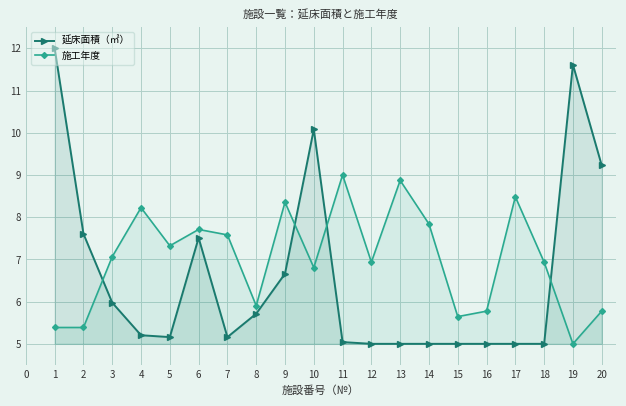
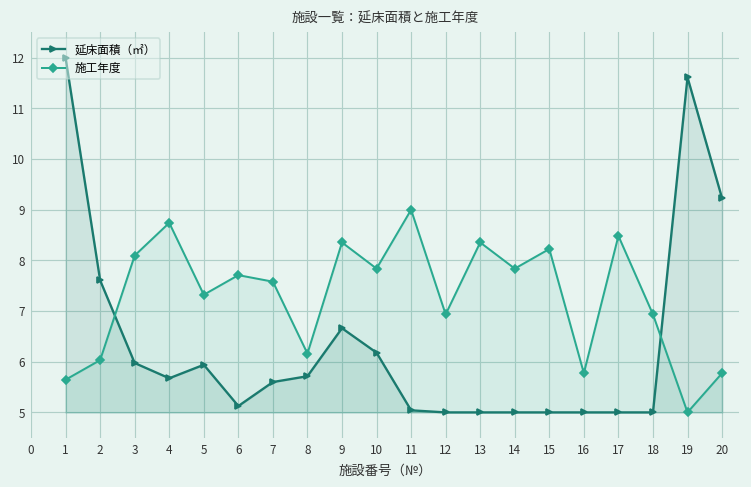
施工年度, 1: 5.4 -> 5.6
施工年度, 2: 5.4 -> 6.0
施工年度, 3: 7.1 -> 8.1
延床面積（㎡）, 4: 5.2 -> 5.7
施工年度, 4: 8.2 -> 8.7
延床面積（㎡）, 5: 5.2 -> 5.9
延床面積（㎡）, 6: 7.5 -> 5.1
延床面積（㎡）, 7: 5.2 -> 5.6
施工年度, 8: 5.9 -> 6.2
延床面積（㎡）, 10: 10.1 -> 6.2
施工年度, 10: 6.8 -> 7.8
施工年度, 13: 8.9 -> 8.4
施工年度, 15: 5.6 -> 8.2
